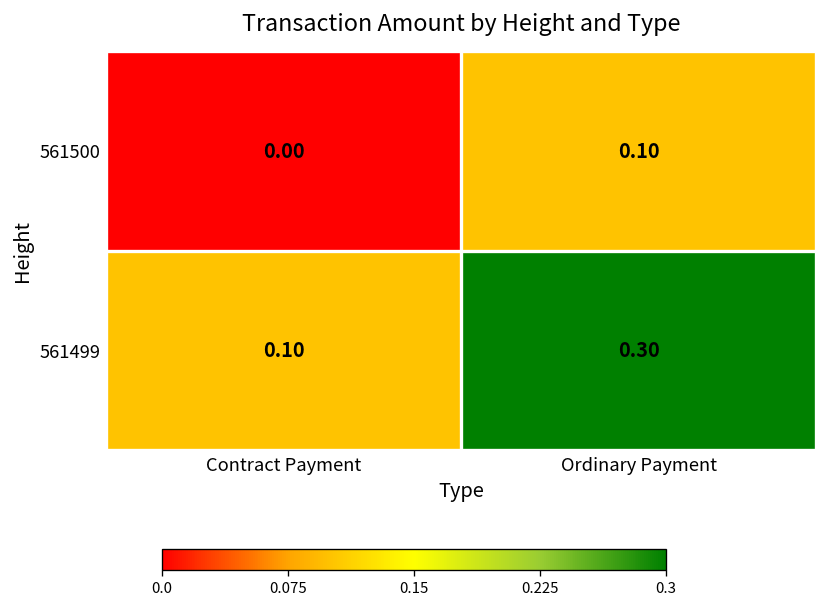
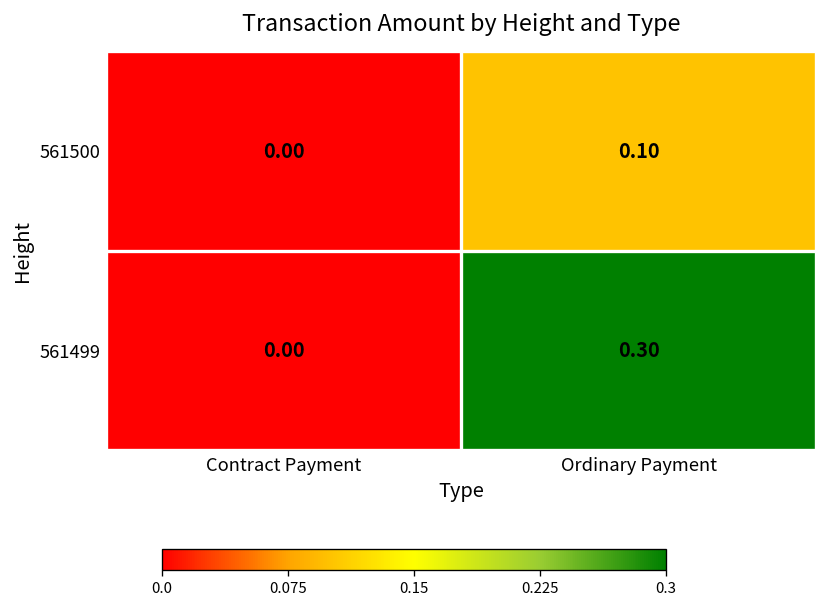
561499, Contract Payment: 0.10 -> 0.00
